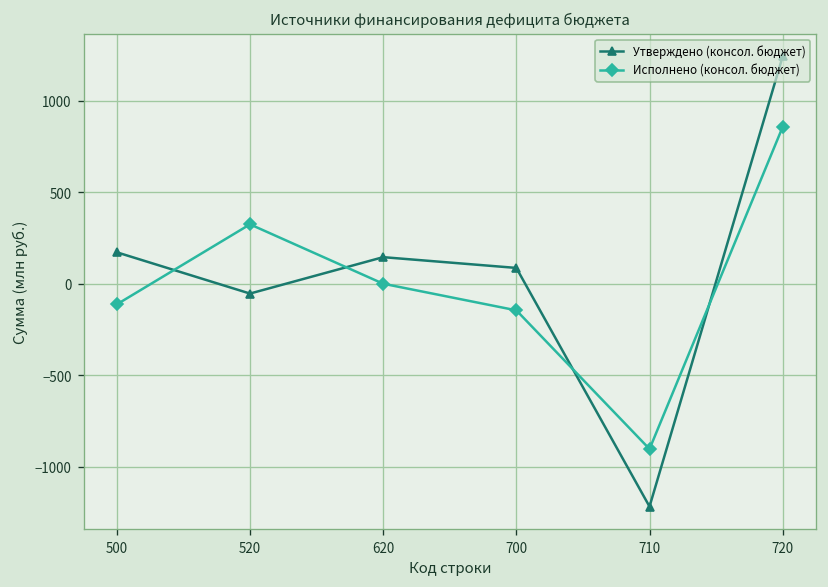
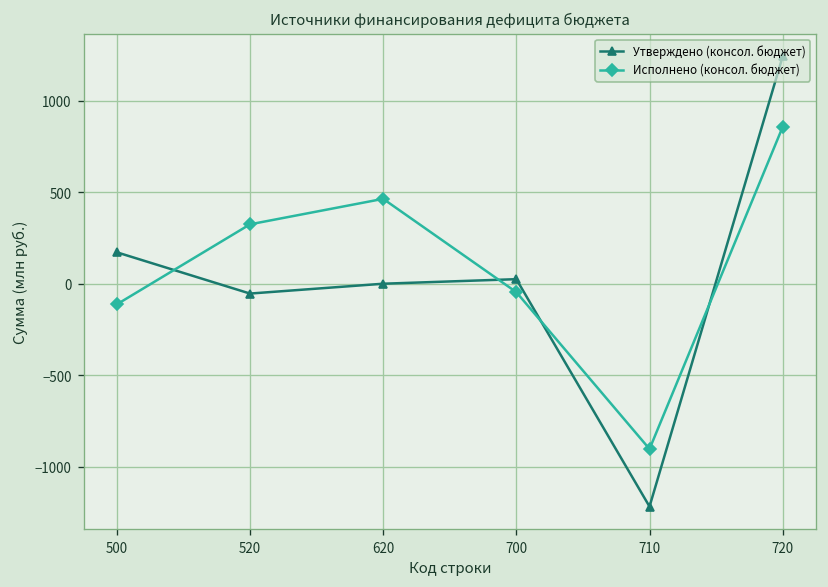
Утверждено (консол. бюджет), 620: 150 -> 0
Исполнено (консол. бюджет), 620: 0 -> 460
Утверждено (консол. бюджет), 700: 90 -> 20
Исполнено (консол. бюджет), 700: -150 -> -50
